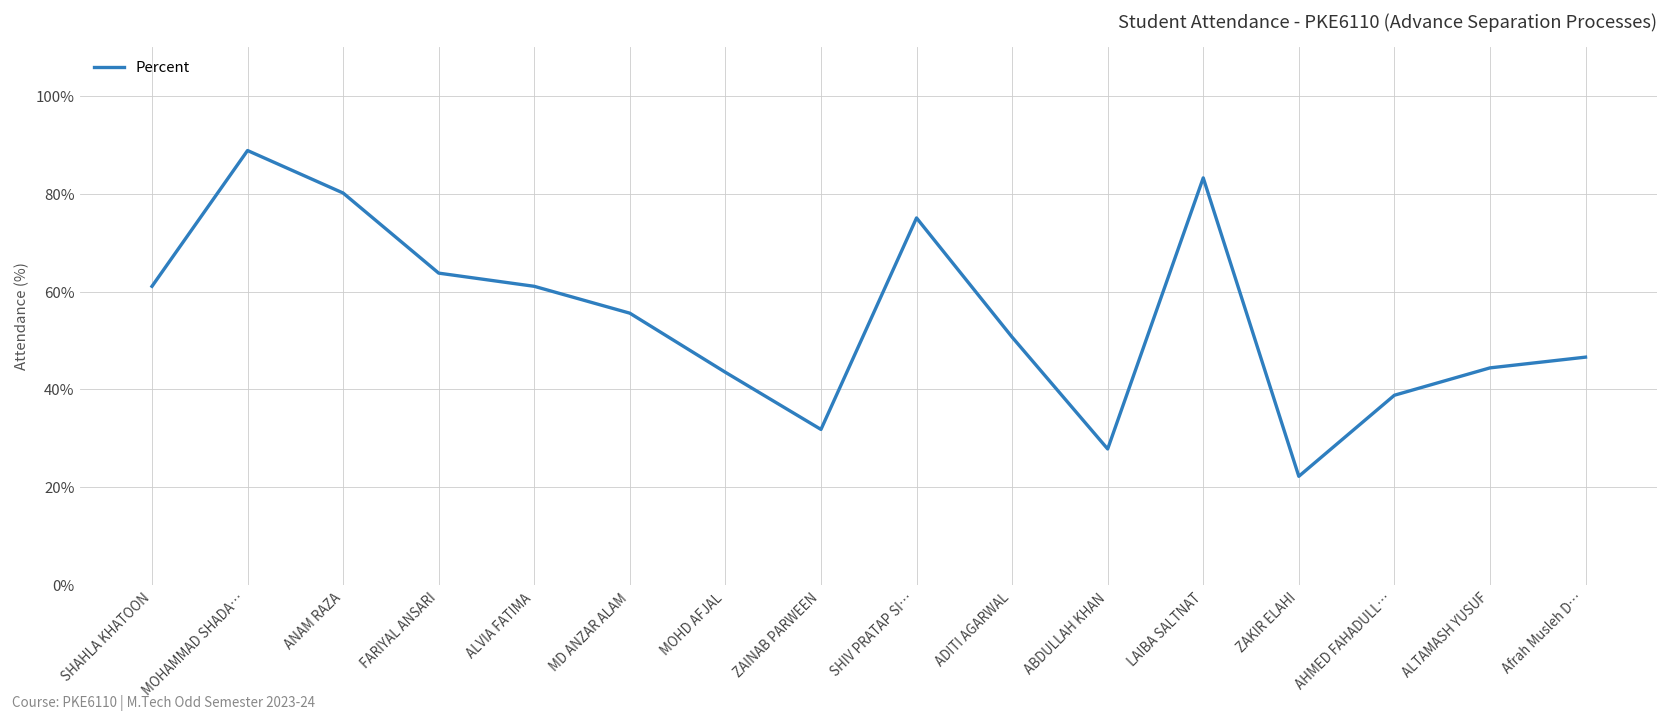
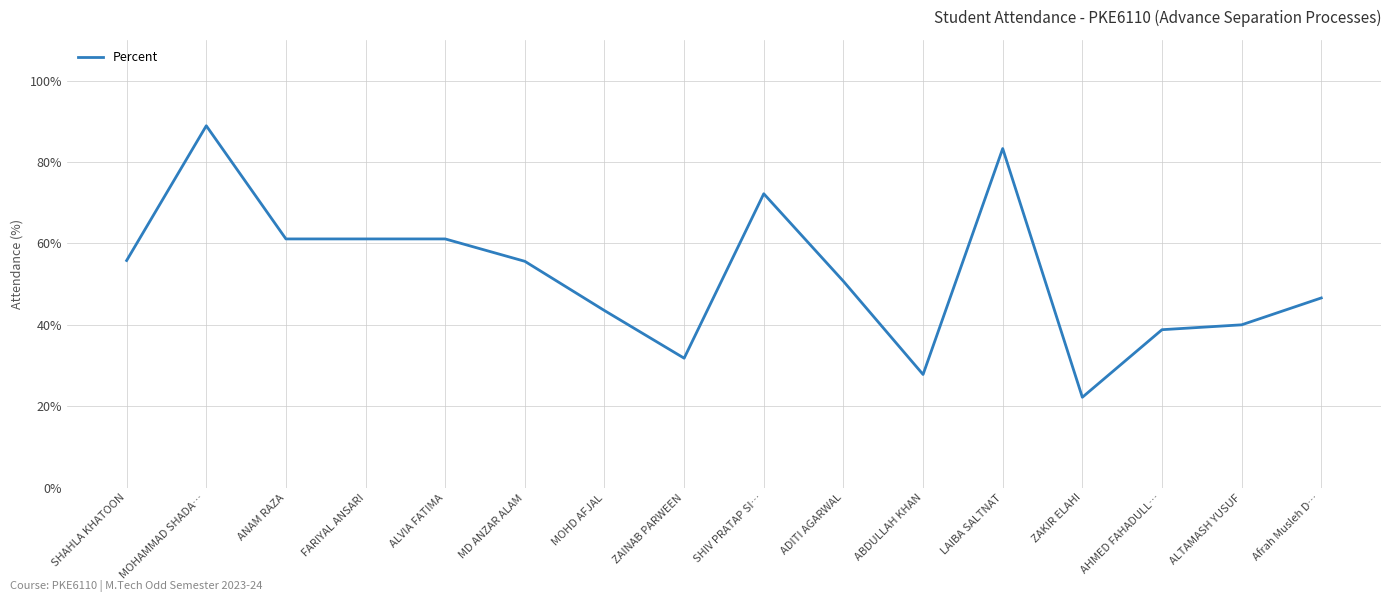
SHAHLA KHATOON: 61% -> 56%
ANAM RAZA: 80% -> 61%
FARIYAL ANSARI: 64% -> 61%
SHIV PRATAP SI…: 75% -> 72%
ALTAMASH YUSUF: 44% -> 40%
